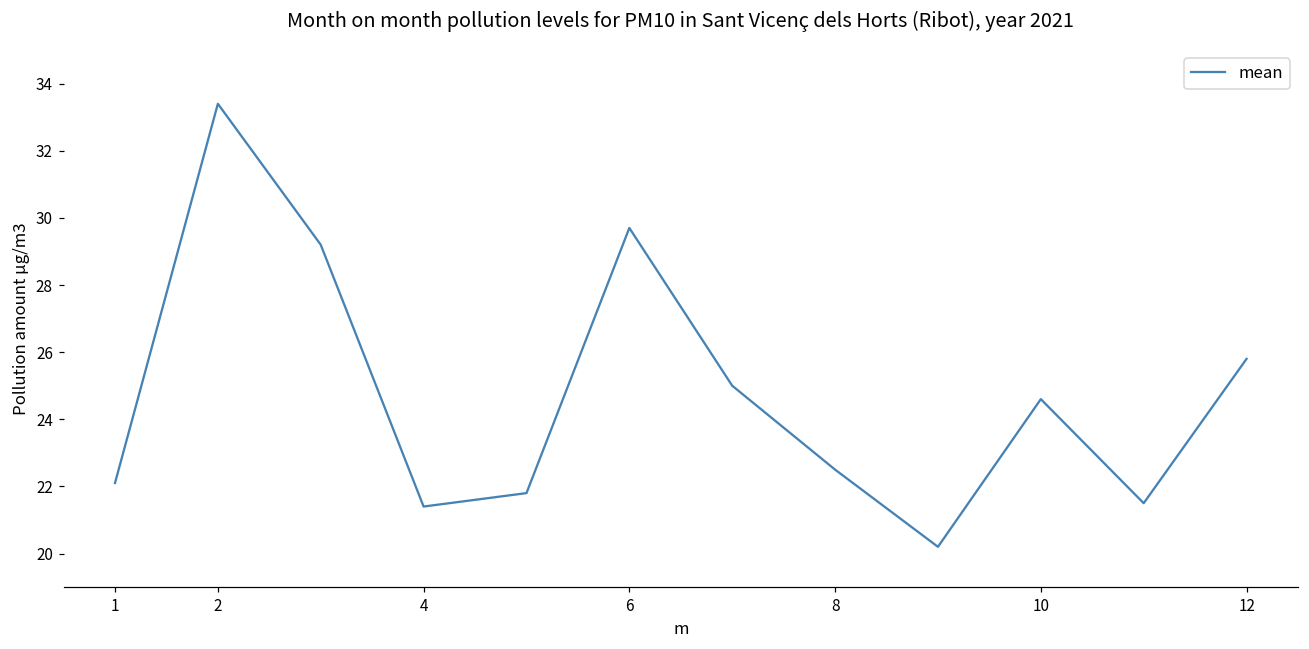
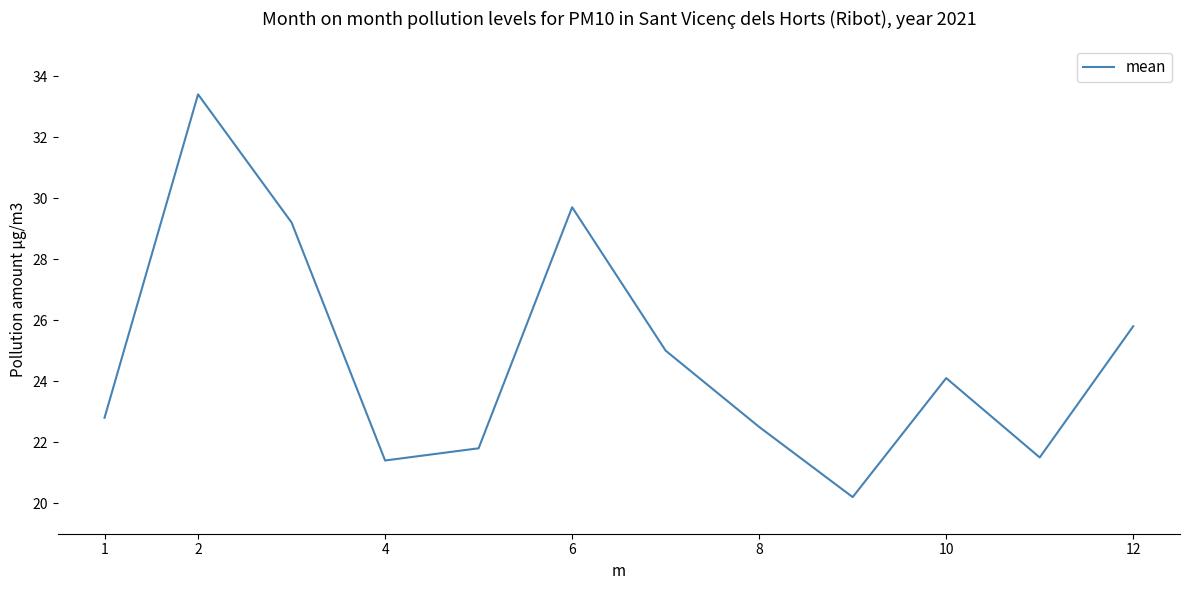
1: 22.1 -> 22.8
10: 24.6 -> 24.1
